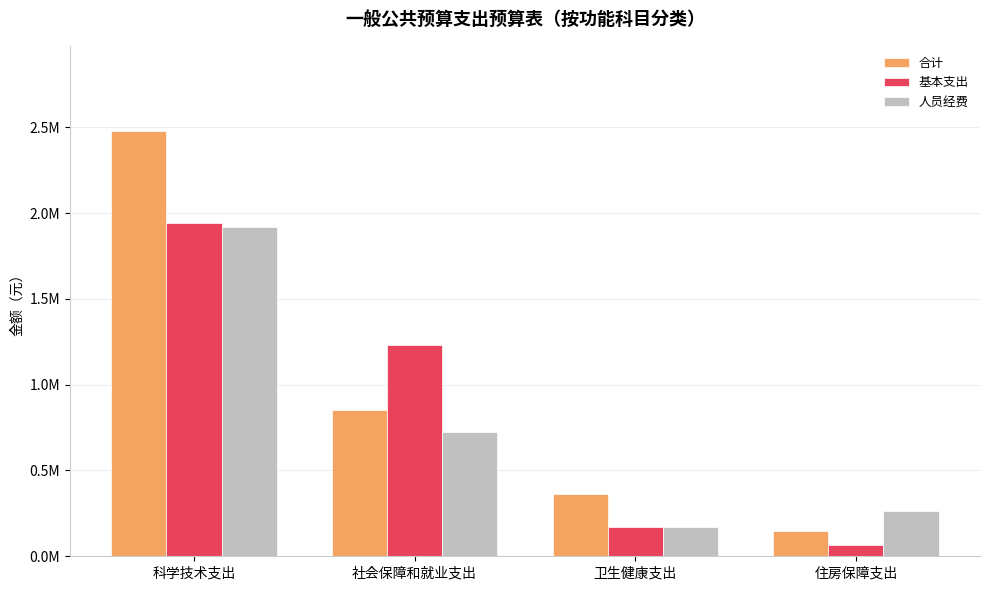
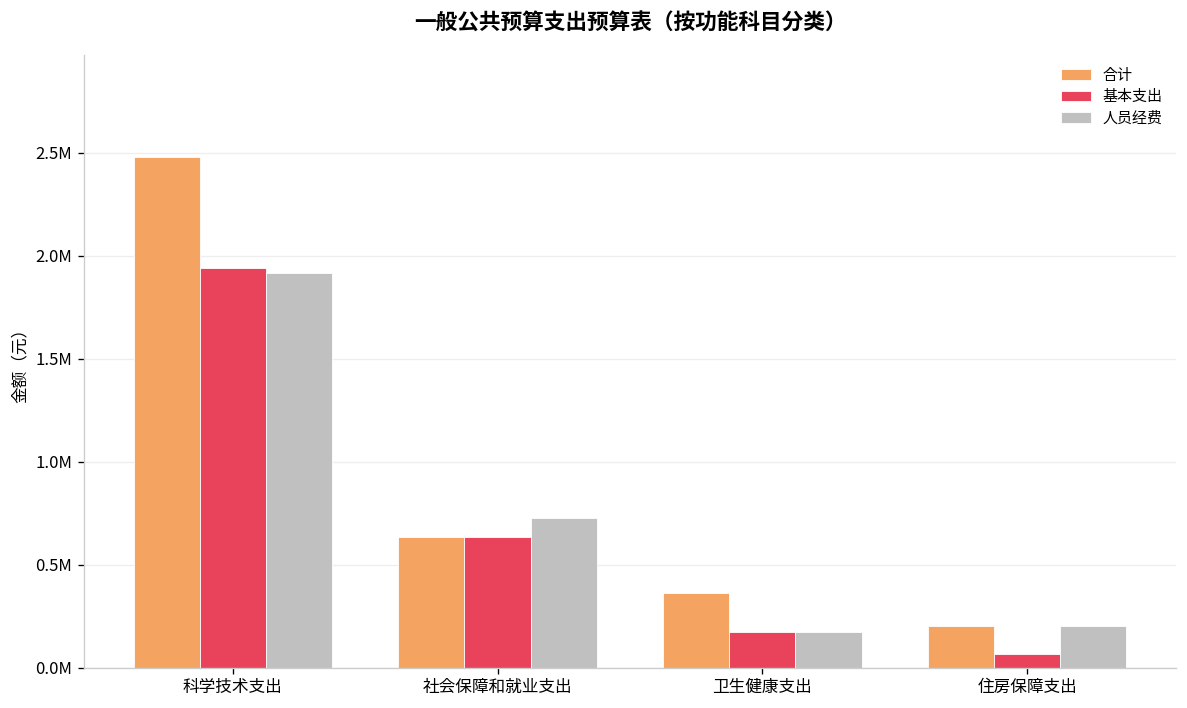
合计, 社会保障和就业支出: 850000 -> 630000
基本支出, 社会保障和就业支出: 1230000 -> 630000
合计, 住房保障支出: 150000 -> 200000
人员经费, 住房保障支出: 270000 -> 200000
